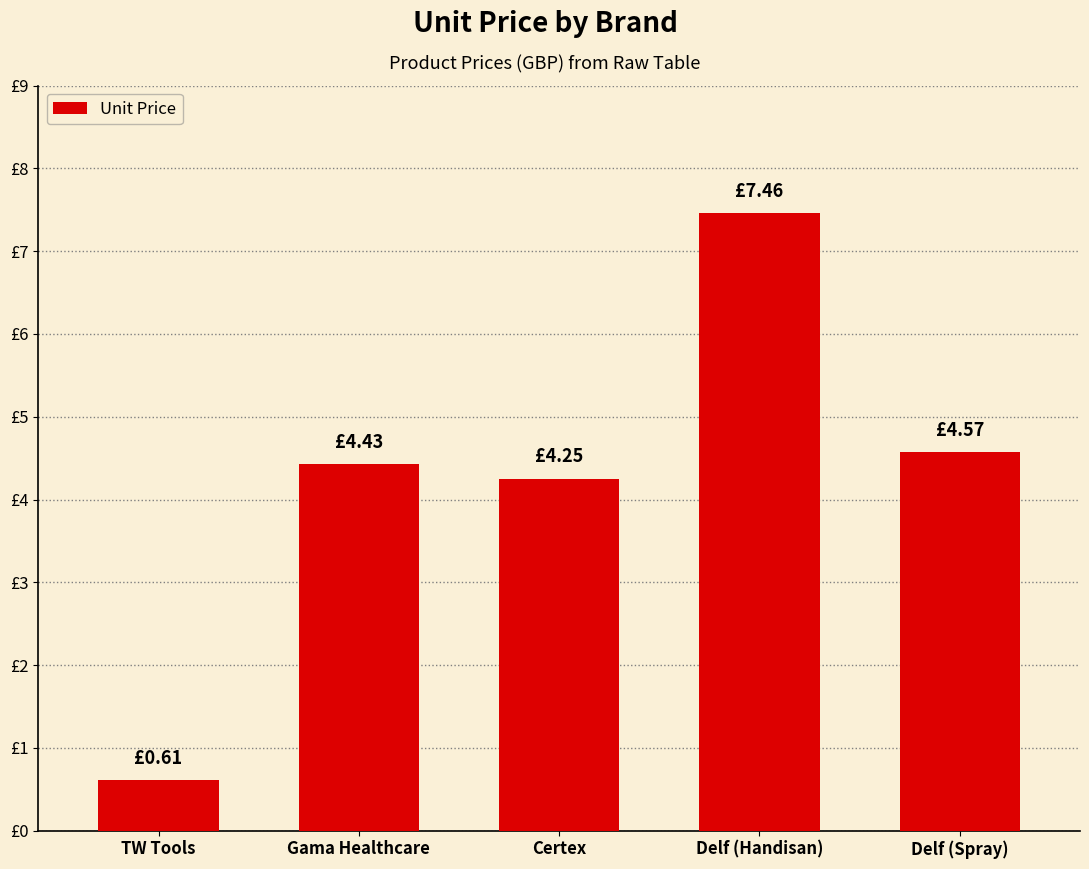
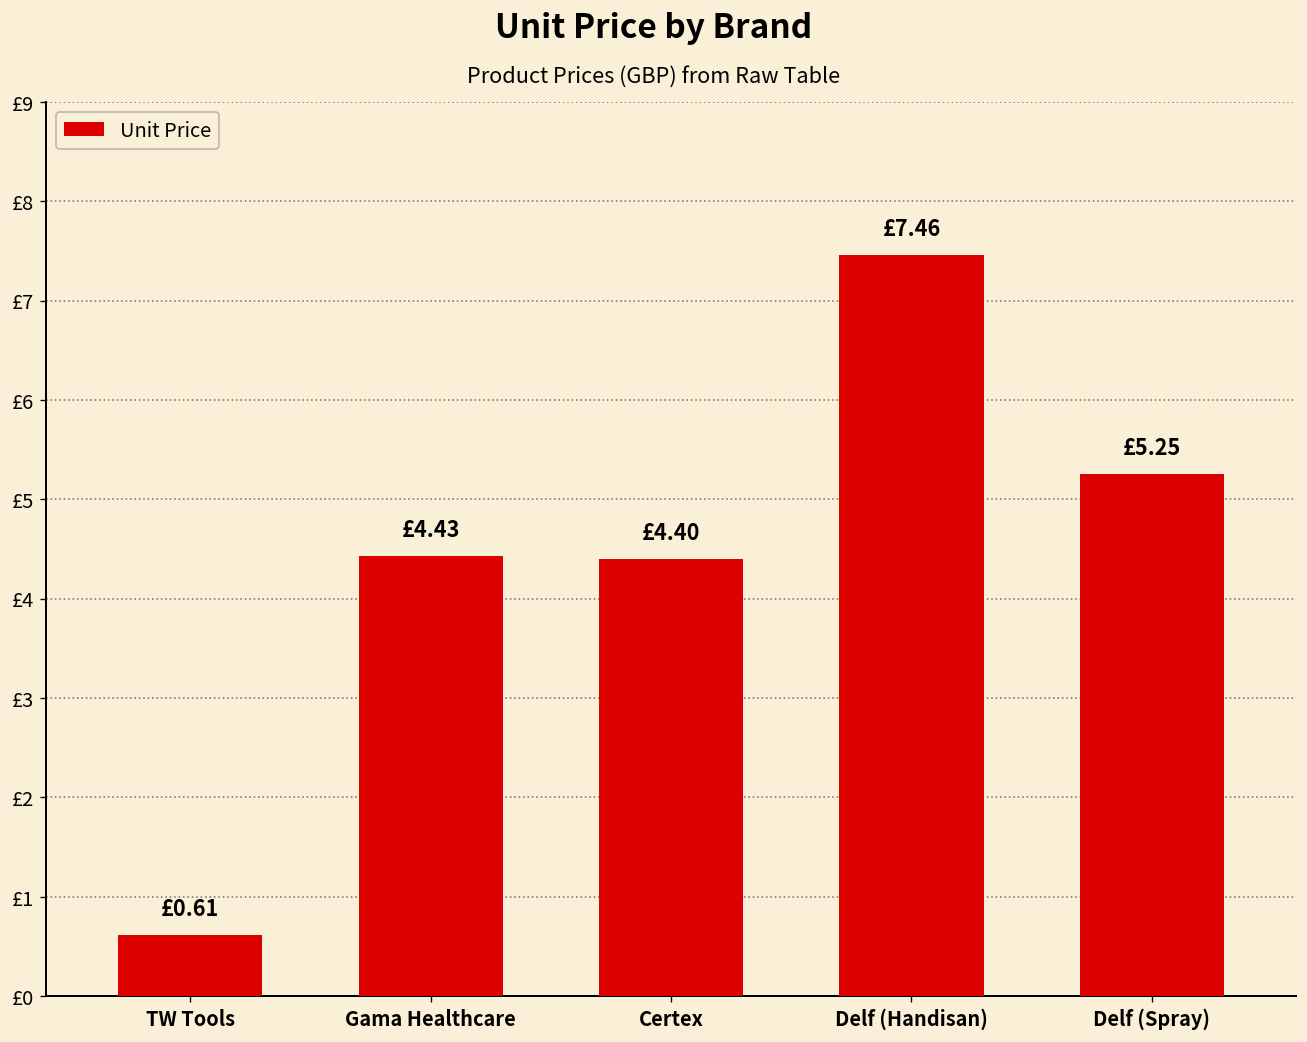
Certex: £4.25 -> £4.40
Delf (Spray): £4.57 -> £5.25
